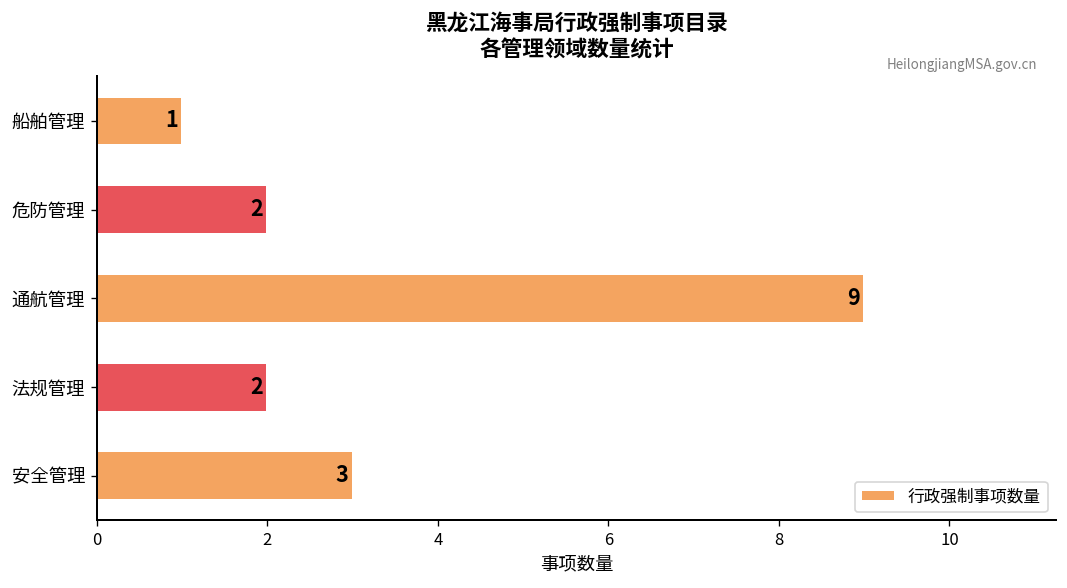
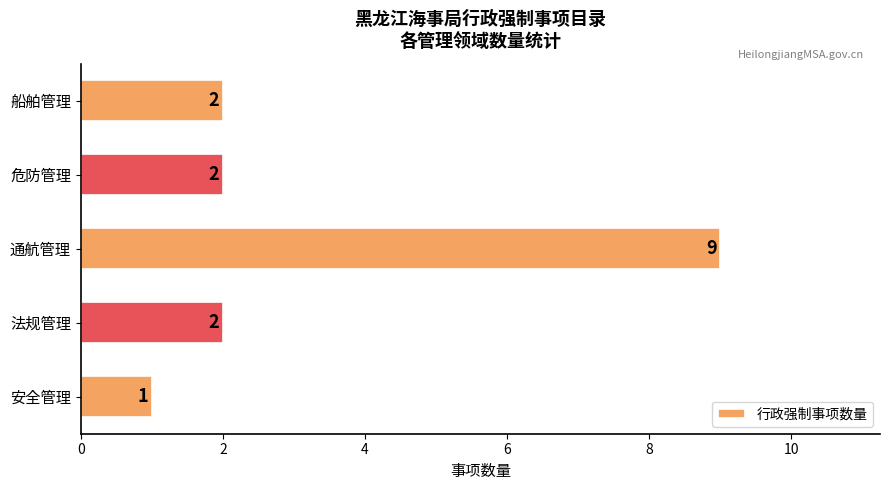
船舶管理: 1 -> 2
安全管理: 3 -> 1
